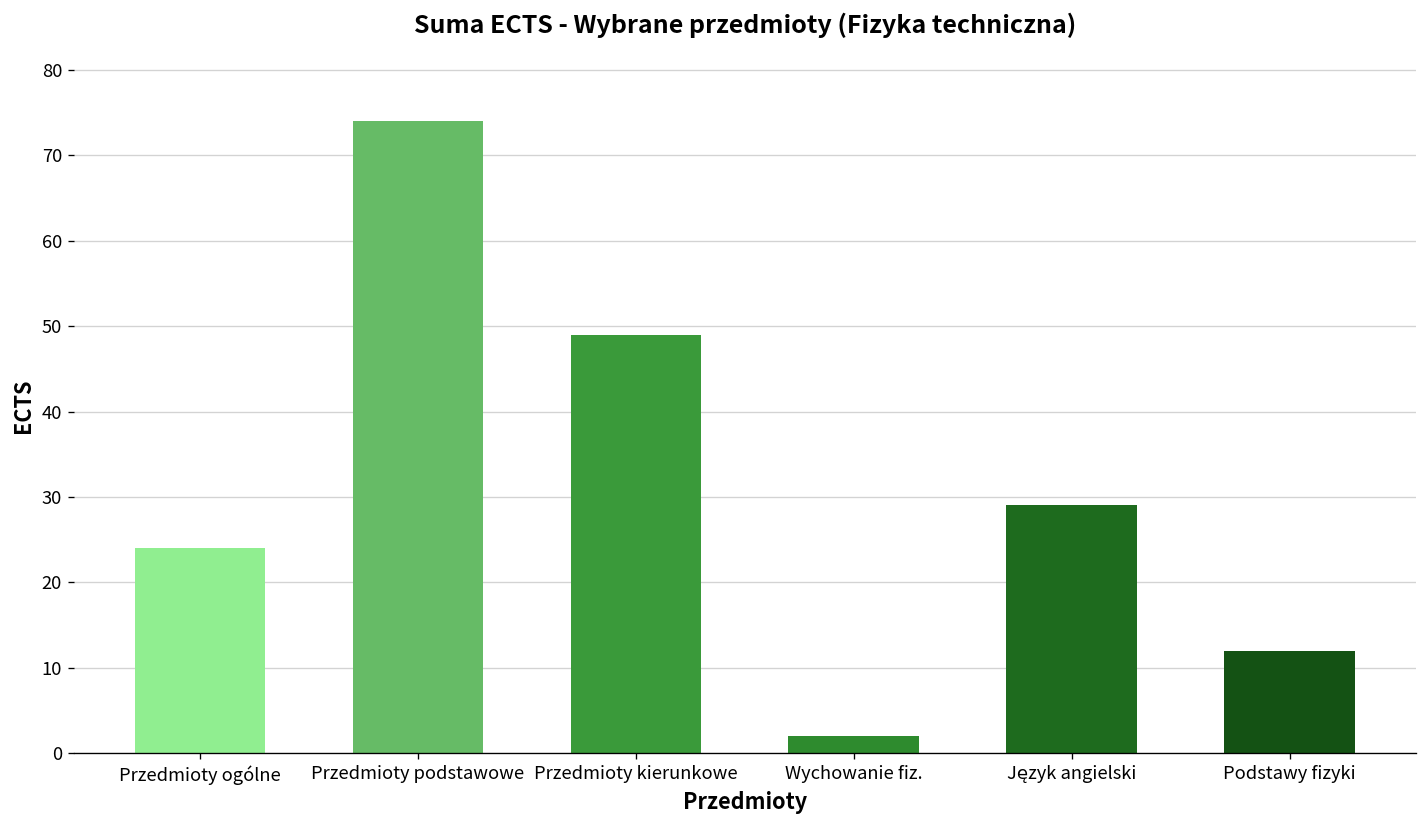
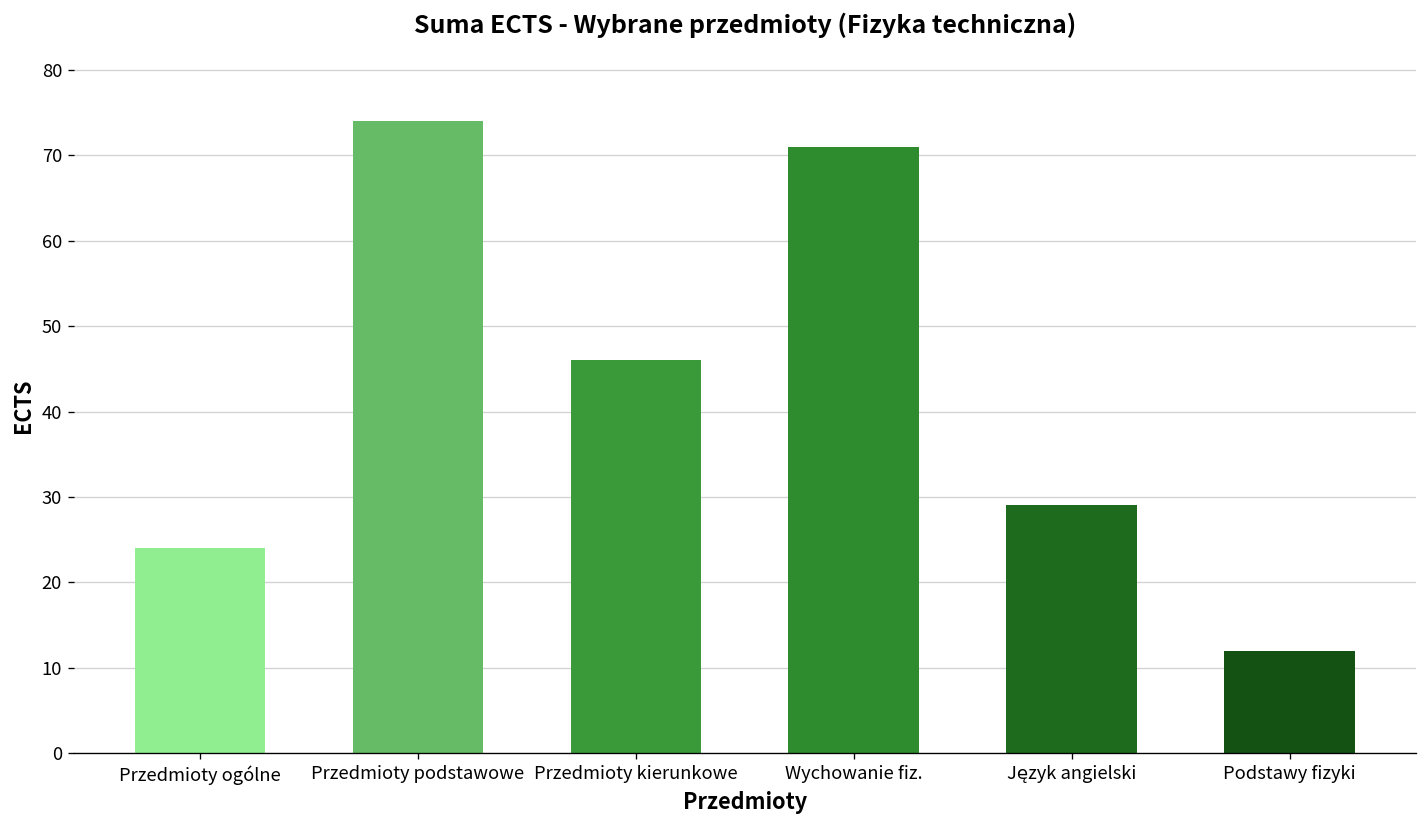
Przedmioty kierunkowe: 49 -> 46
Wychowanie fiz.: 2 -> 71
